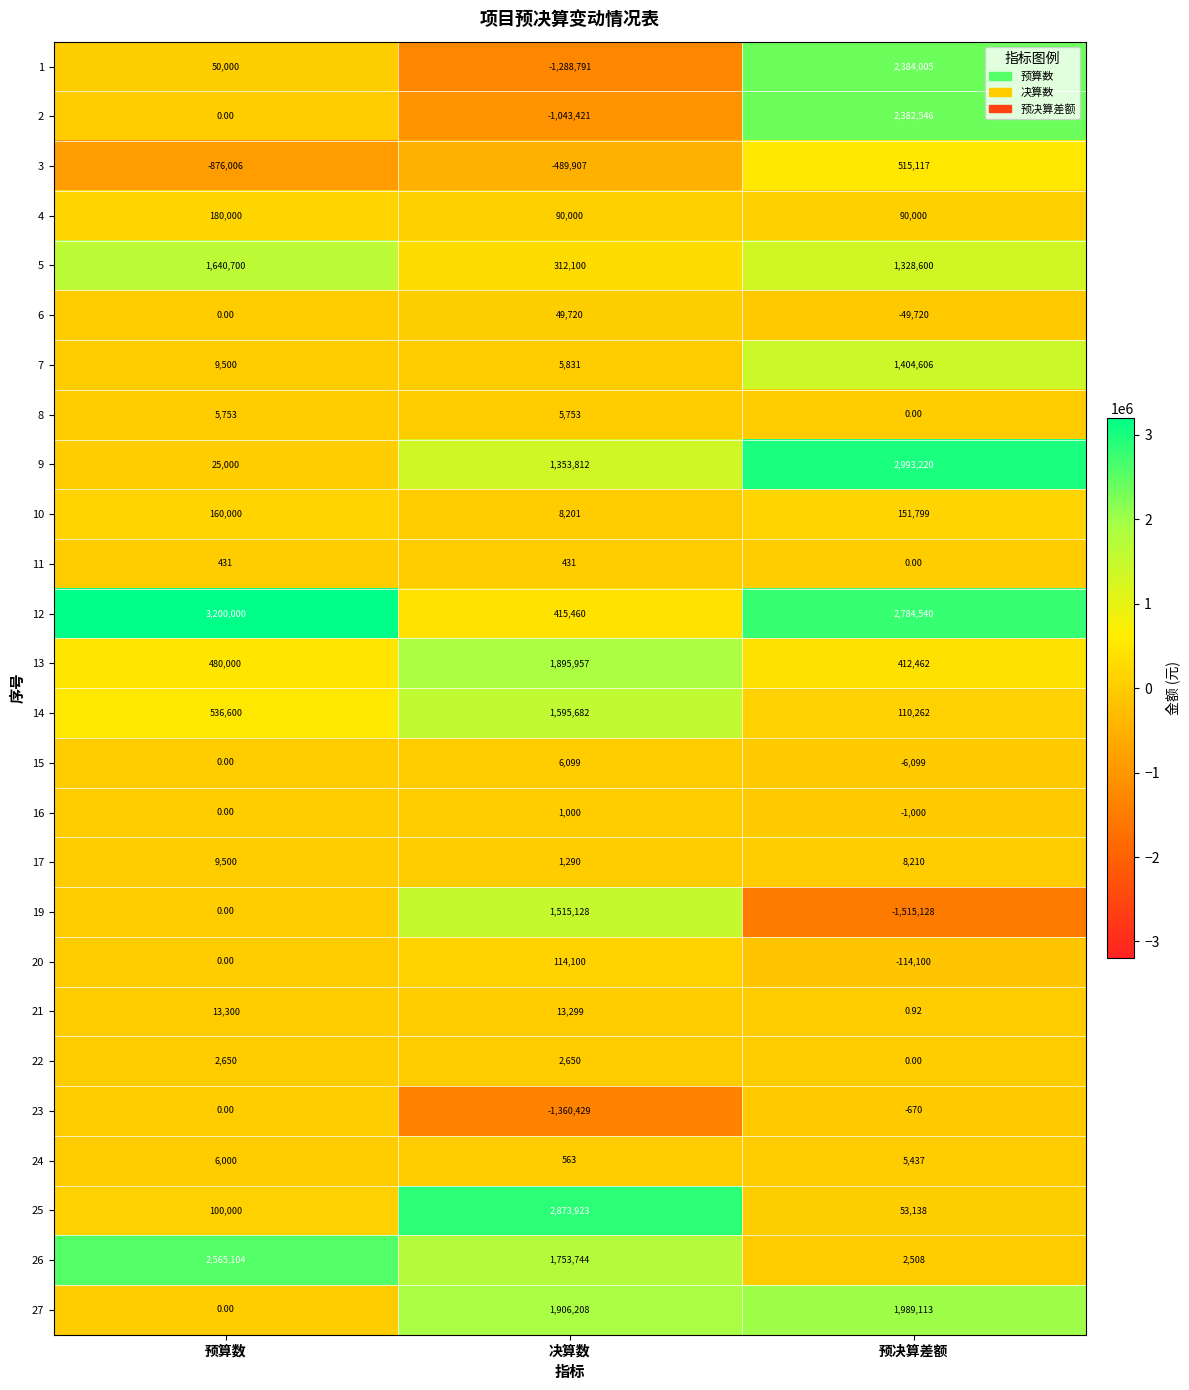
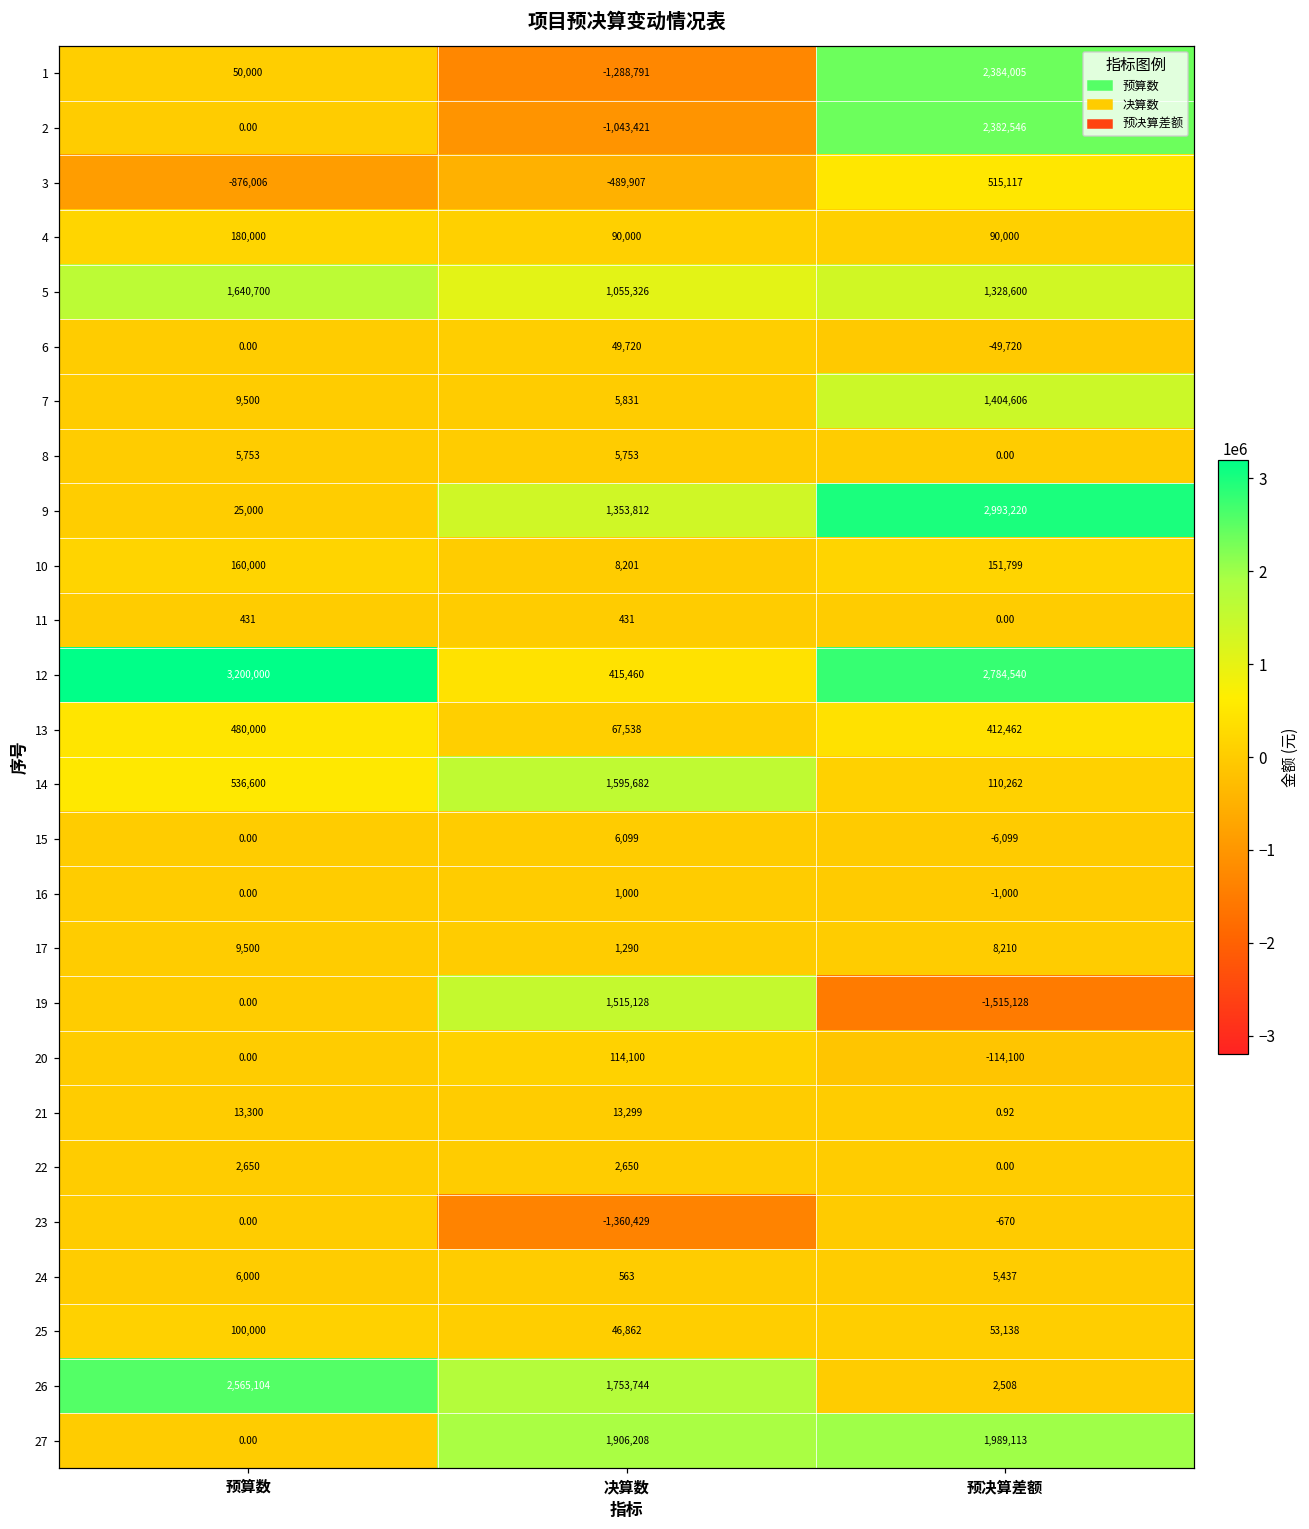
5, 决算数: 312,100 -> 1,055,326
13, 决算数: 1,895,957 -> 67,538
25, 决算数: 2,873,923 -> 46,862
